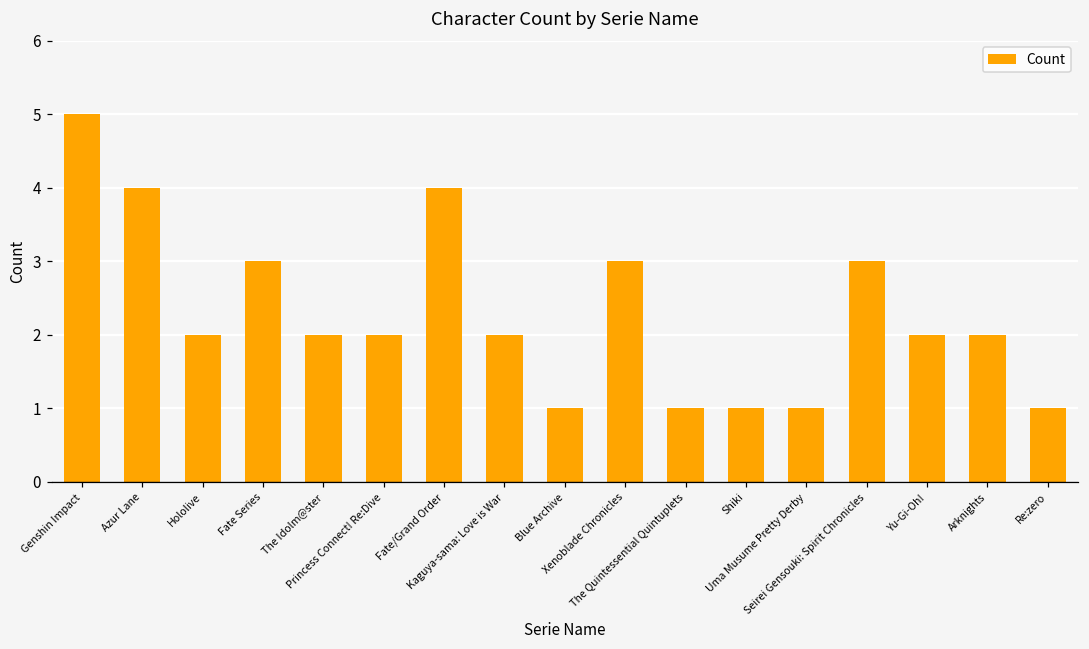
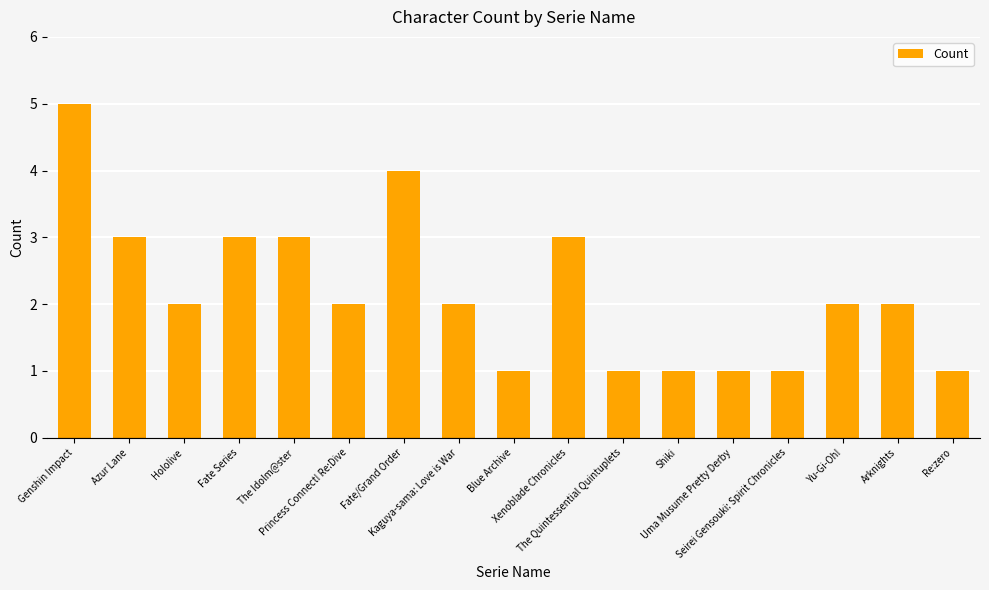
Azur Lane: 4 -> 3
The Idolm@ster: 2 -> 3
Seirei Gensouki: Spirit Chronicles: 3 -> 1
